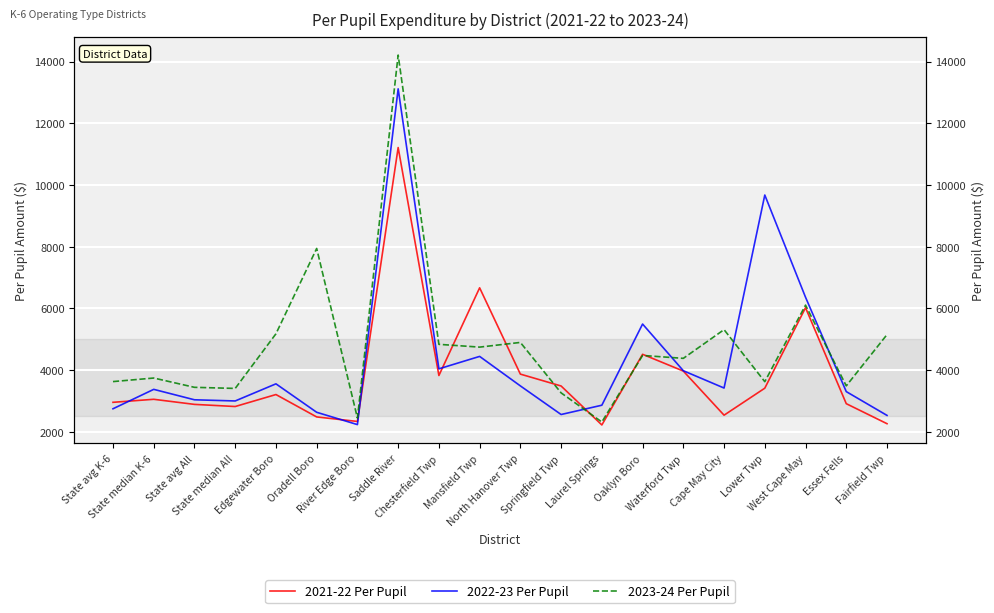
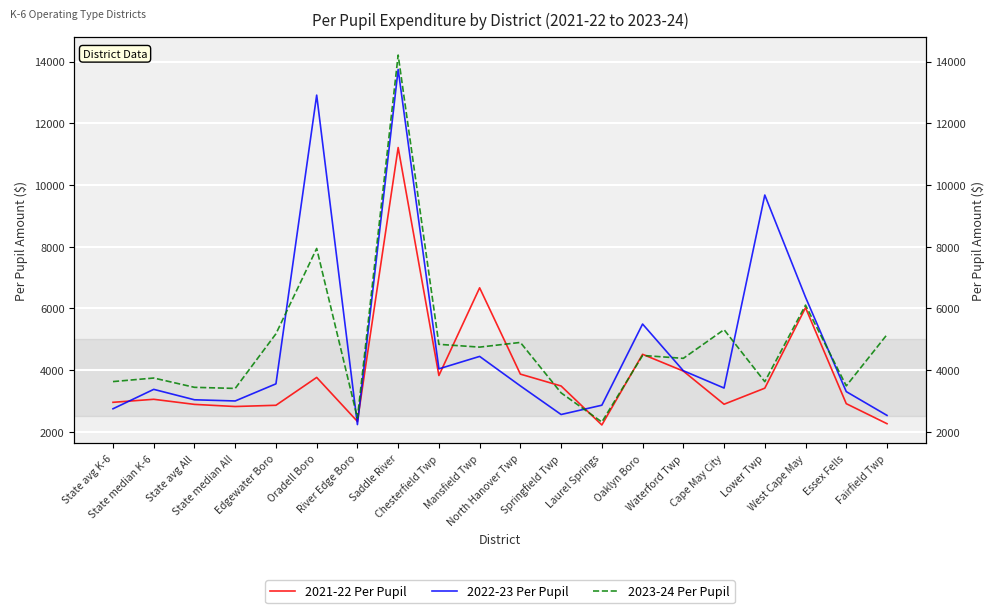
2021-22 Per Pupil, Edgewater Boro: 3200 -> 2900
2021-22 Per Pupil, Oradell Boro: 2500 -> 3800
2022-23 Per Pupil, Oradell Boro: 2600 -> 12900
2022-23 Per Pupil, Saddle River: 13100 -> 13700
2021-22 Per Pupil, Cape May City: 2500 -> 2900
